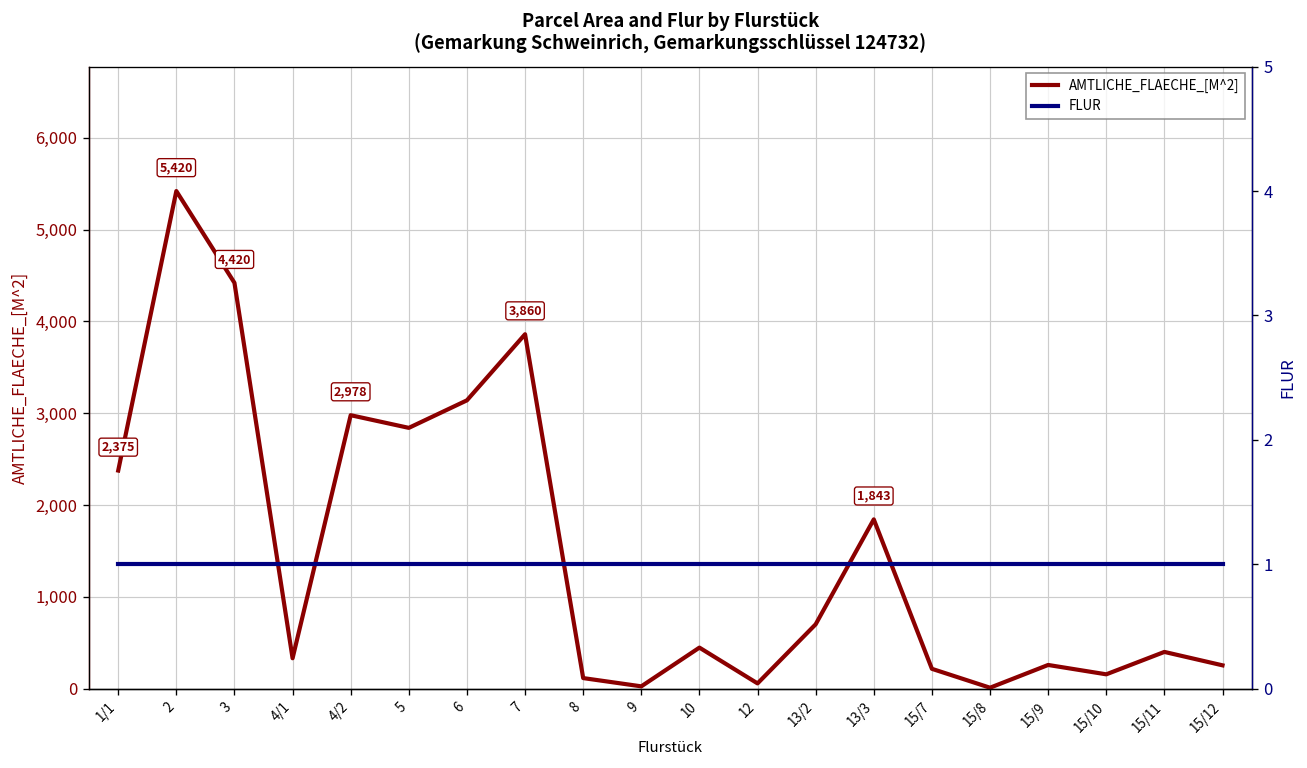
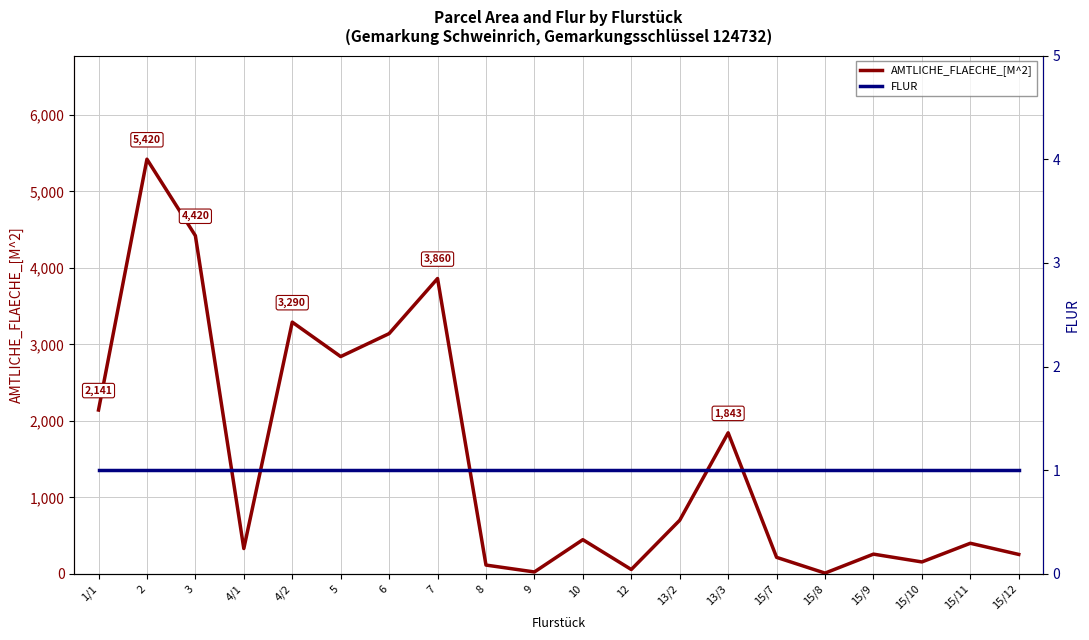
AMTLICHE_FLAECHE_[M^2], 1/1: 2,375 -> 2,141
AMTLICHE_FLAECHE_[M^2], 4/2: 2,978 -> 3,290
